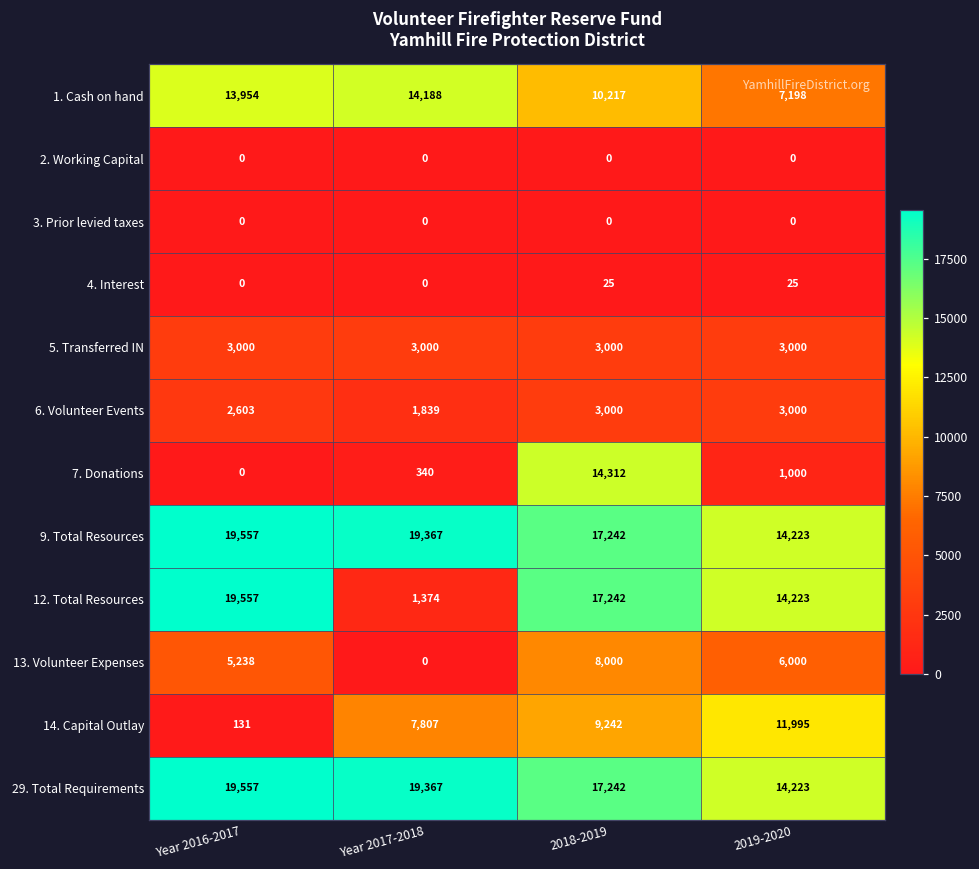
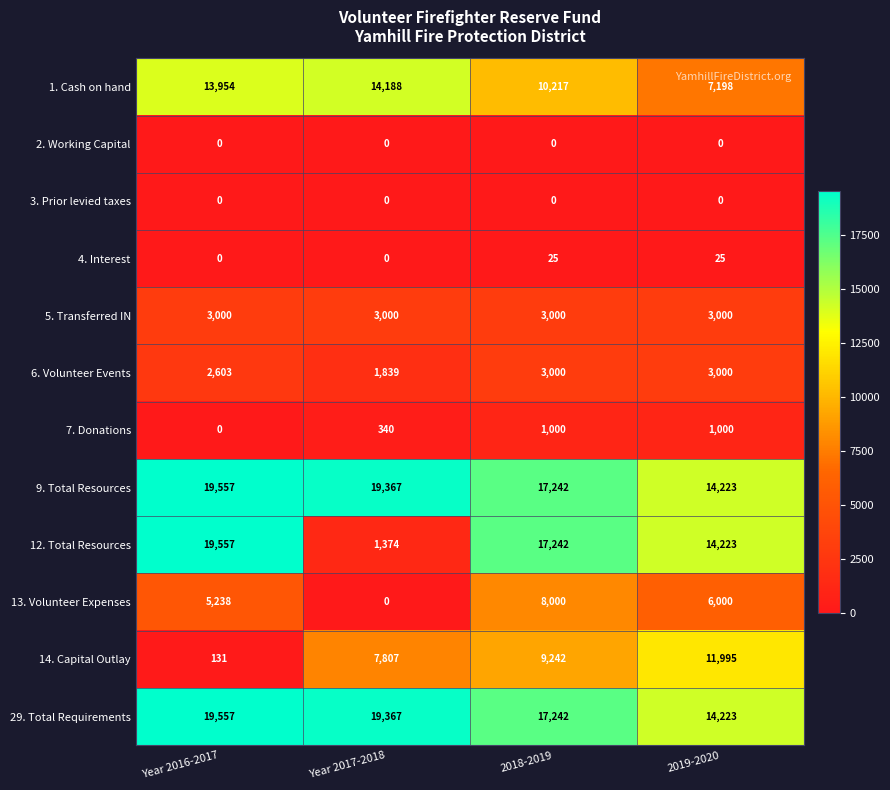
7. Donations, 2018-2019: 14,312 -> 1,000
